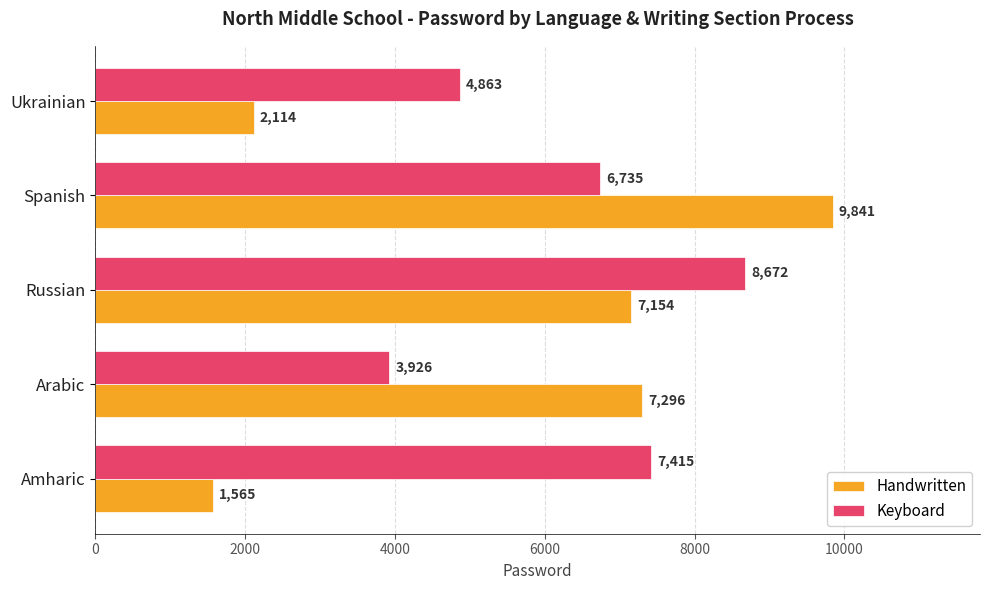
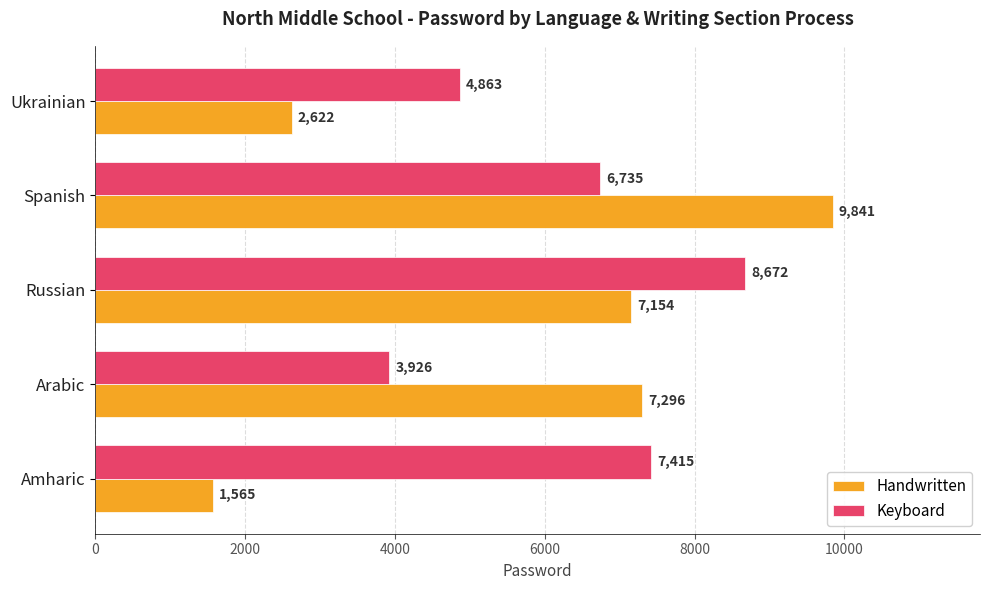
Handwritten, Ukrainian: 2,114 -> 2,622
